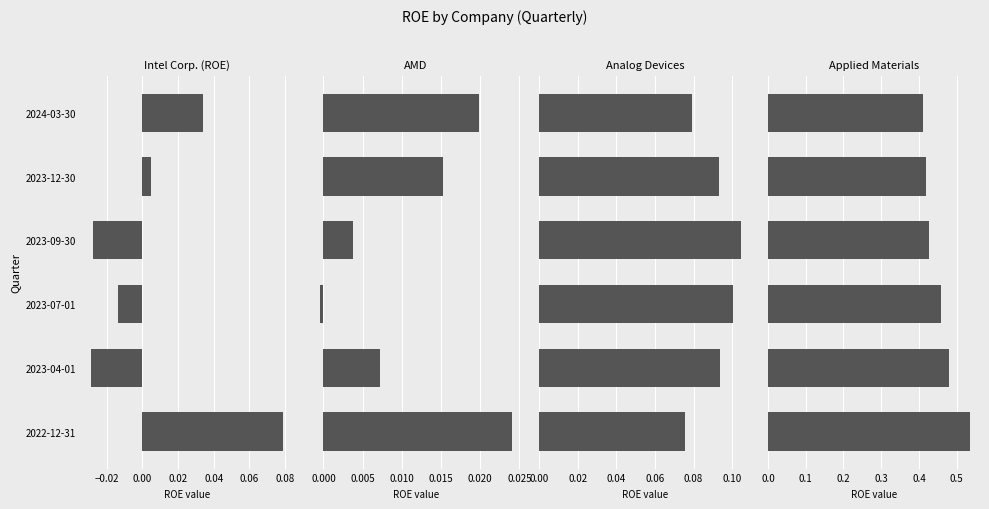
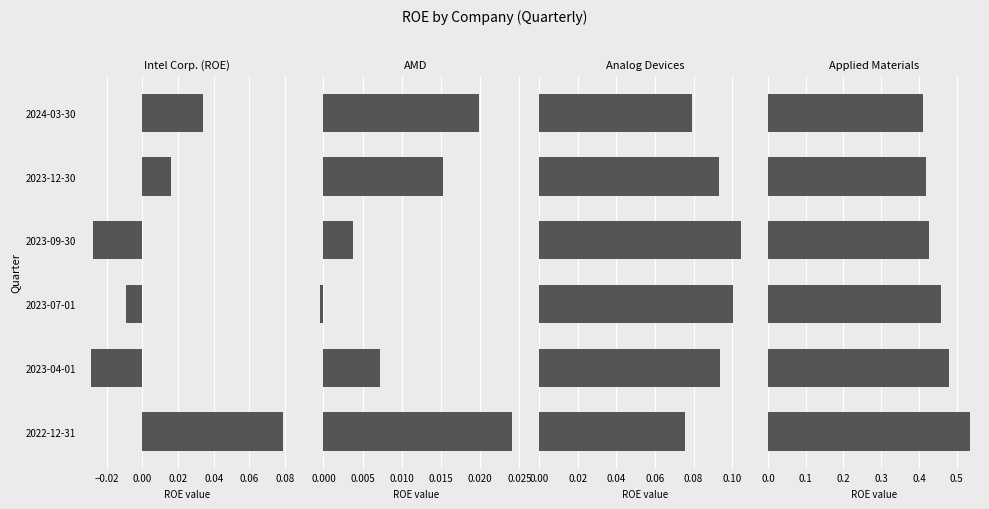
Intel Corp. (ROE), 2023-12-30: 0.005 -> 0.016
Intel Corp. (ROE), 2023-07-01: -0.014 -> -0.009
